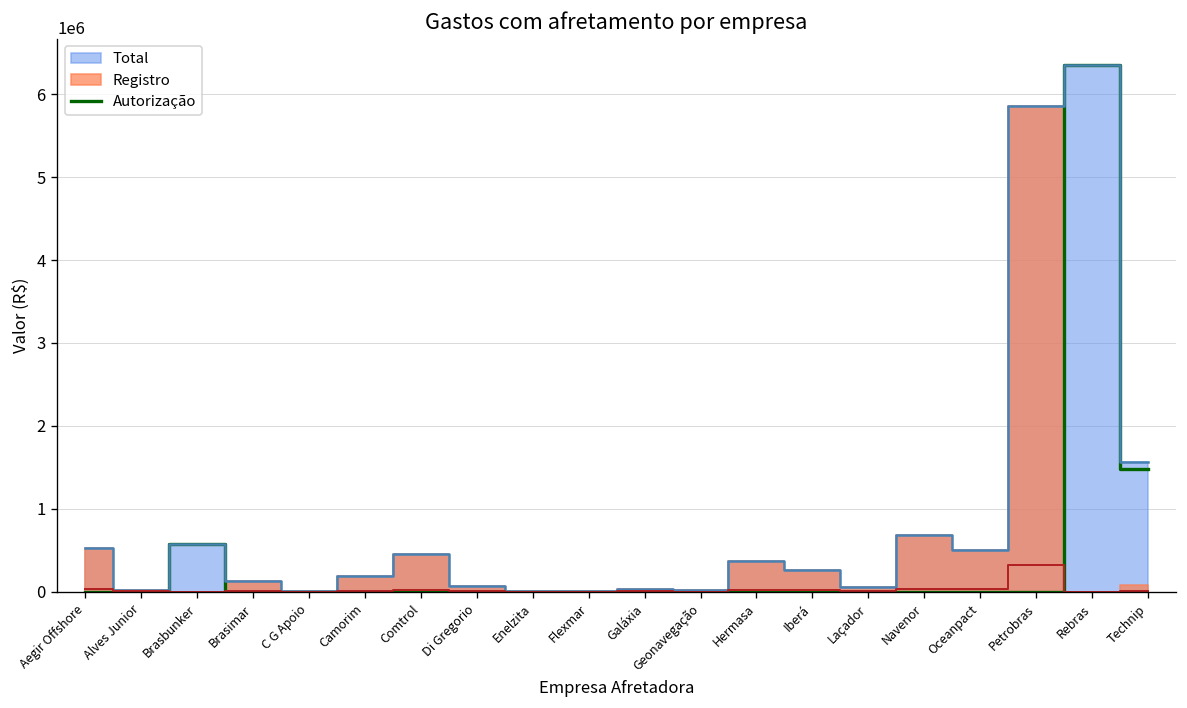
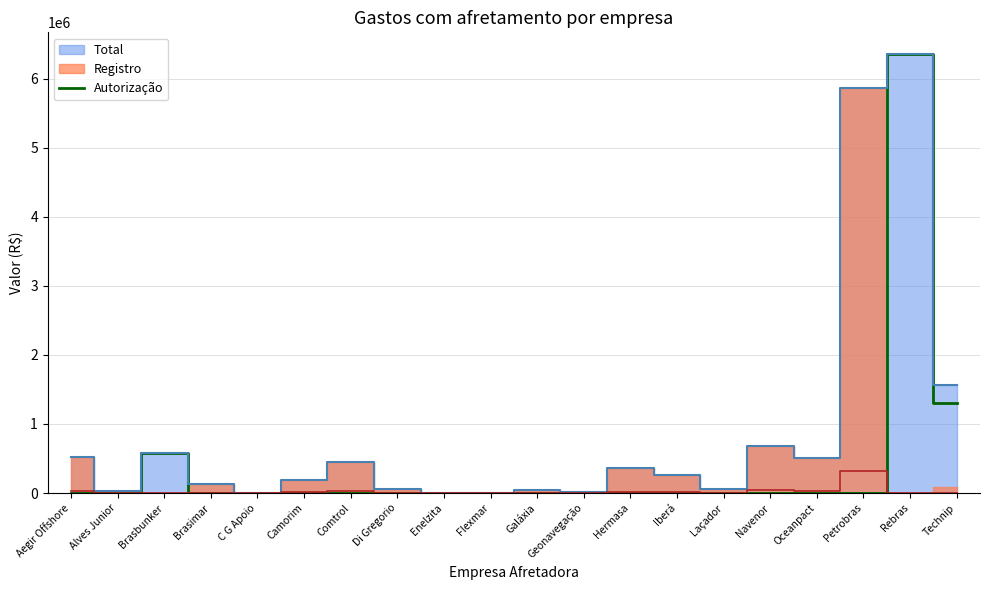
Autorização, Technip: 1500000 -> 1300000
